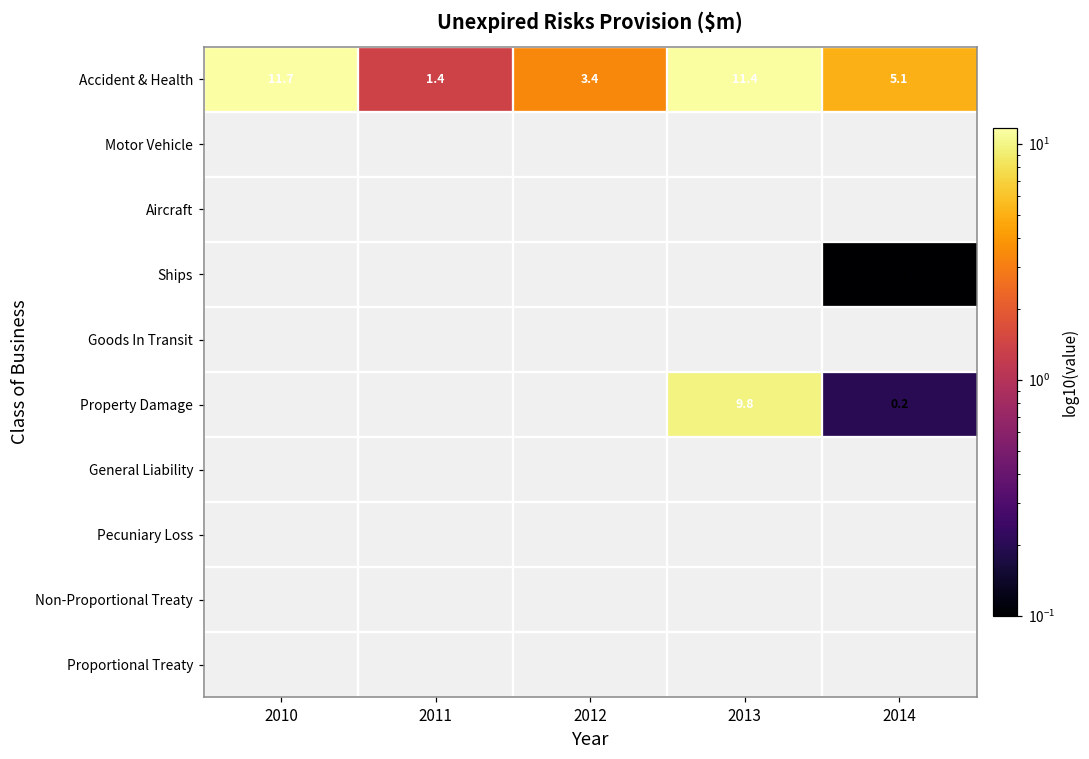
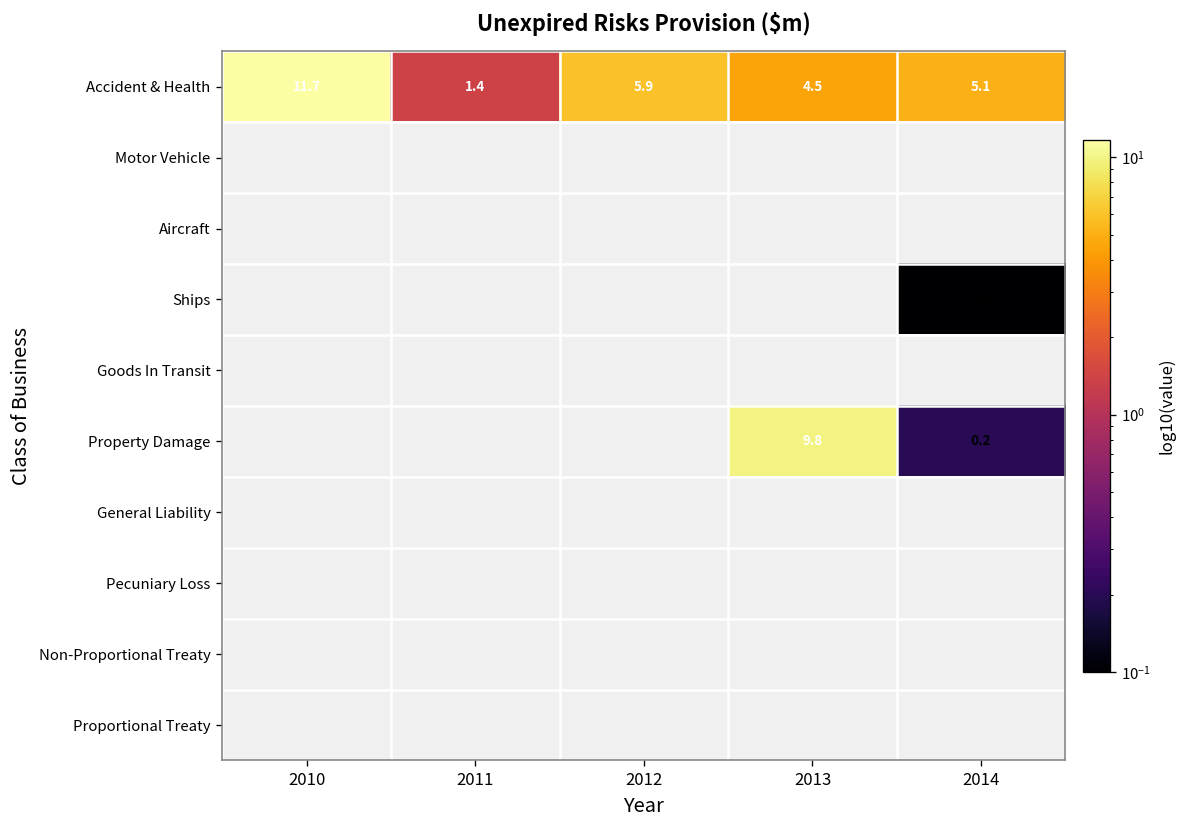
Accident & Health, 2012: 3.4 -> 5.9
Accident & Health, 2013: 11.4 -> 4.5
